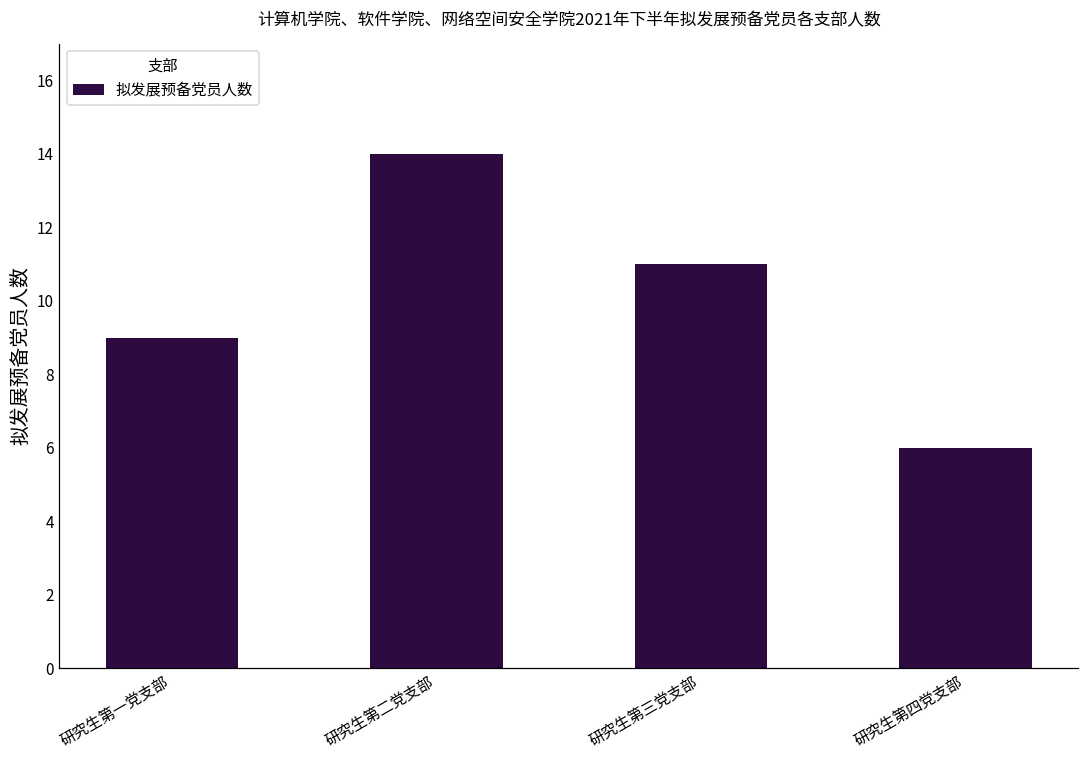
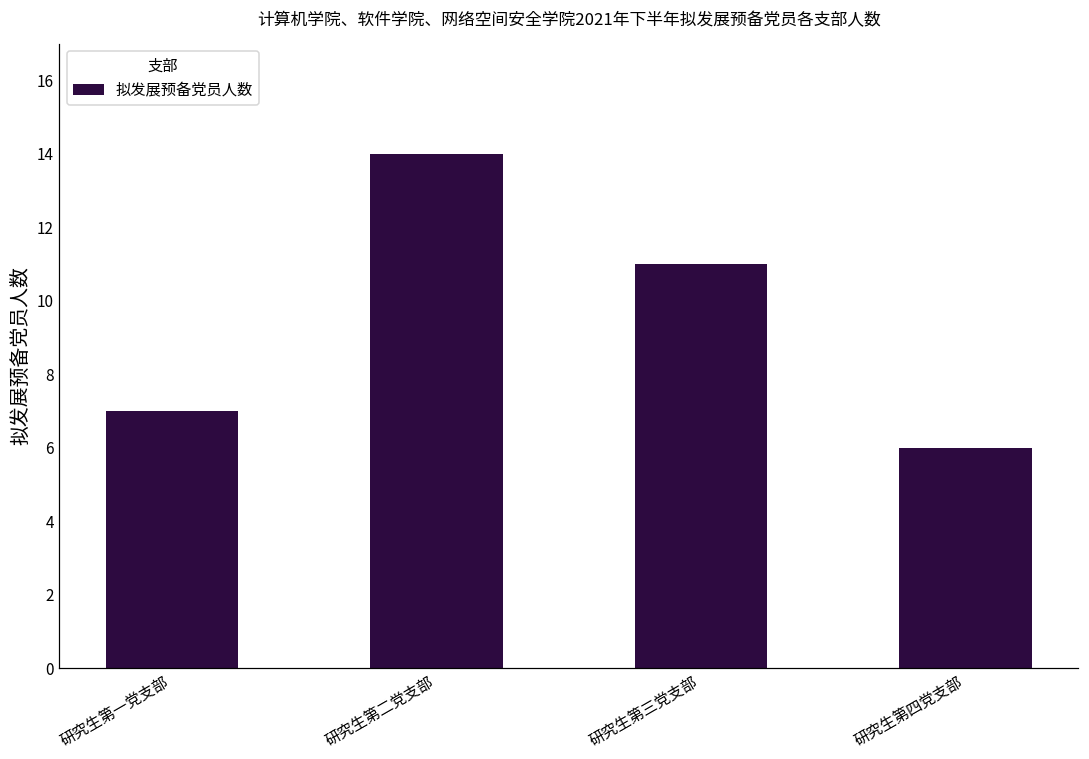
研究生第一党支部: 9 -> 7
